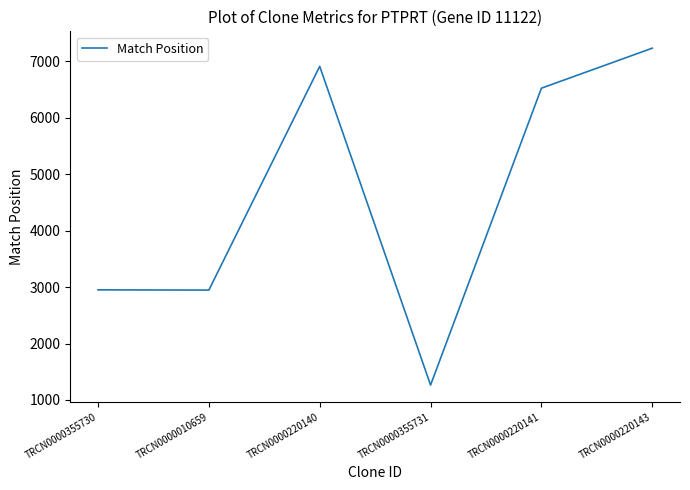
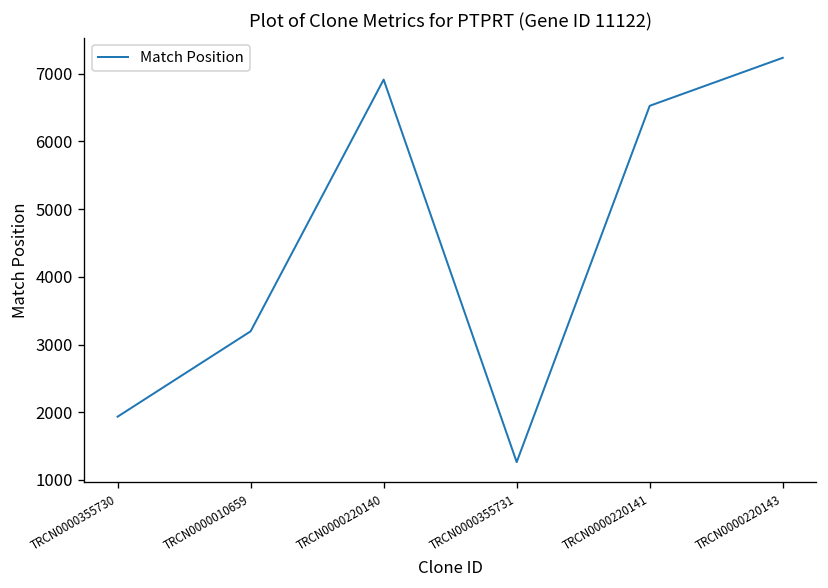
TRCN0000355730: 3000 -> 1900
TRCN0000010659: 2900 -> 3200
